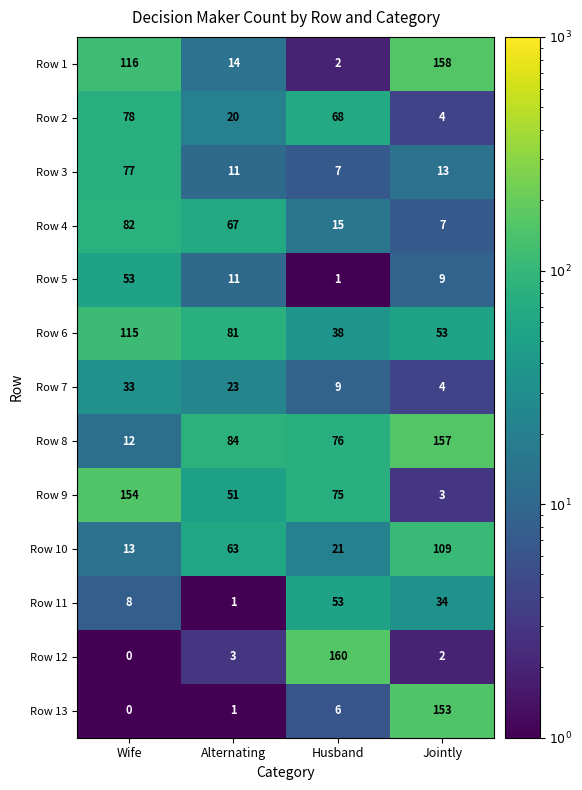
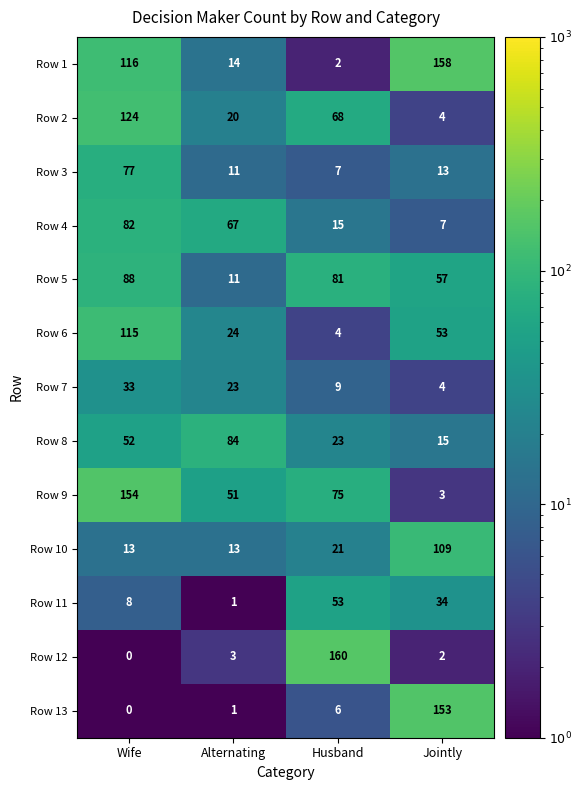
Row 2, Wife: 78 -> 124
Row 5, Wife: 53 -> 88
Row 5, Husband: 1 -> 81
Row 5, Jointly: 9 -> 57
Row 6, Alternating: 81 -> 24
Row 6, Husband: 38 -> 4
Row 8, Wife: 12 -> 52
Row 8, Husband: 76 -> 23
Row 8, Jointly: 157 -> 15
Row 10, Alternating: 63 -> 13
